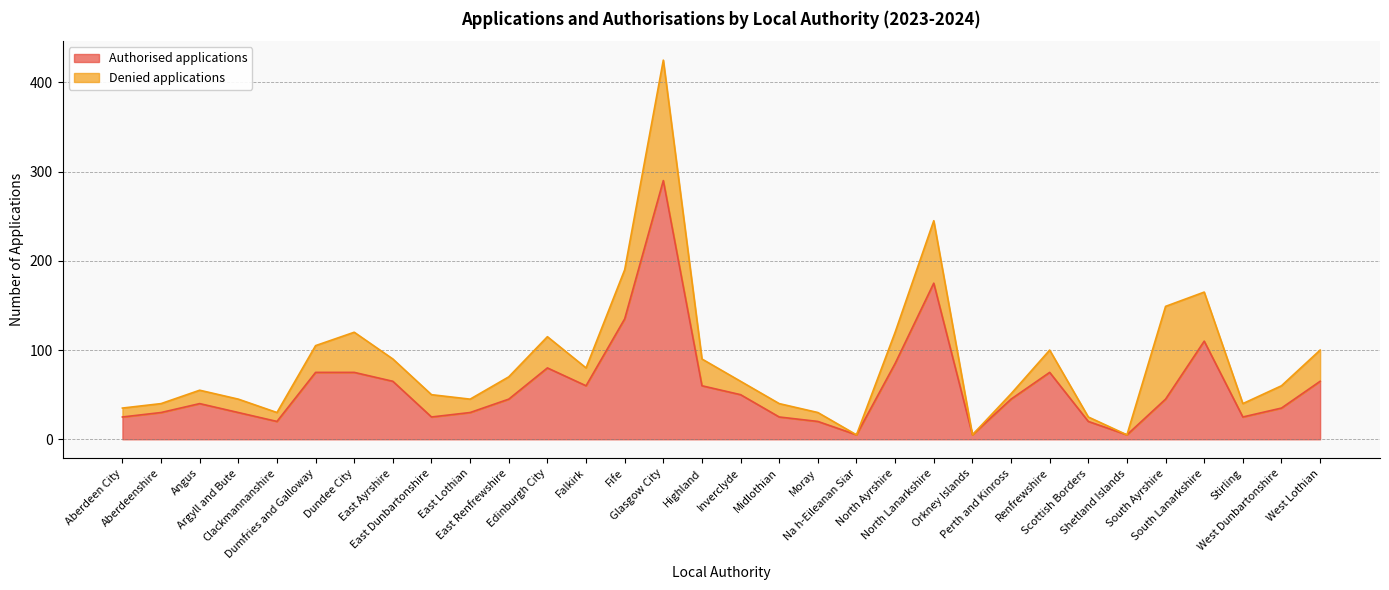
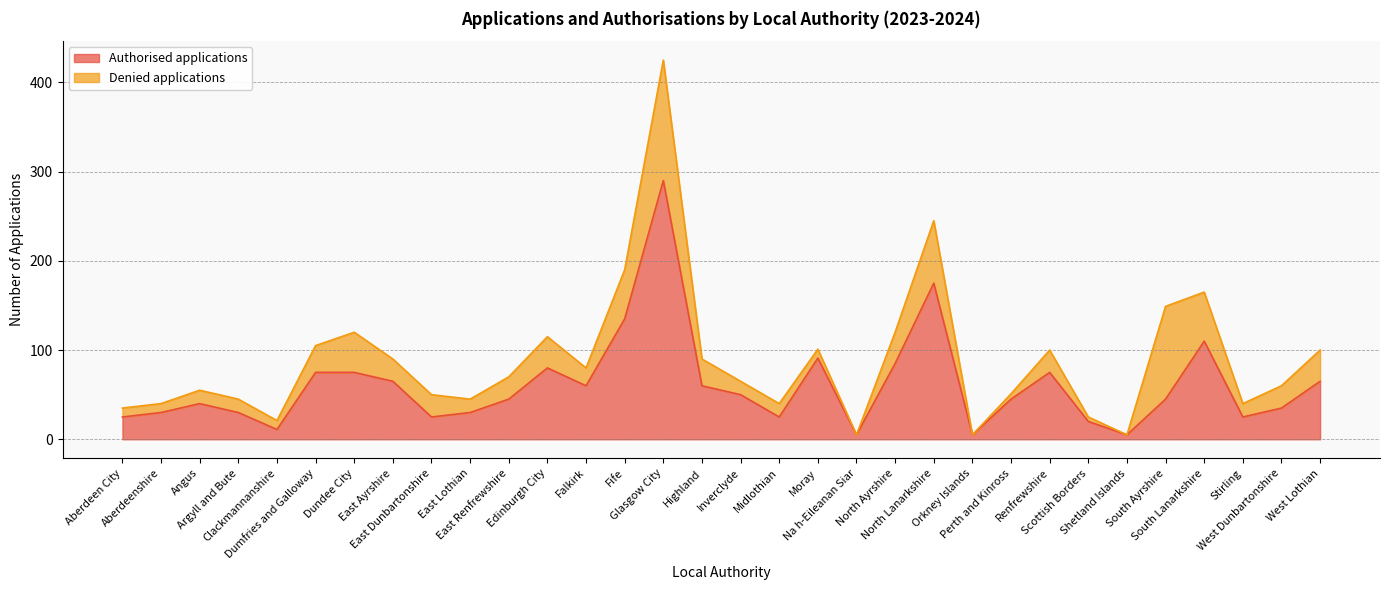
Authorised applications, Clackmannanshire: 20 -> 10
Authorised applications, Moray: 20 -> 90
